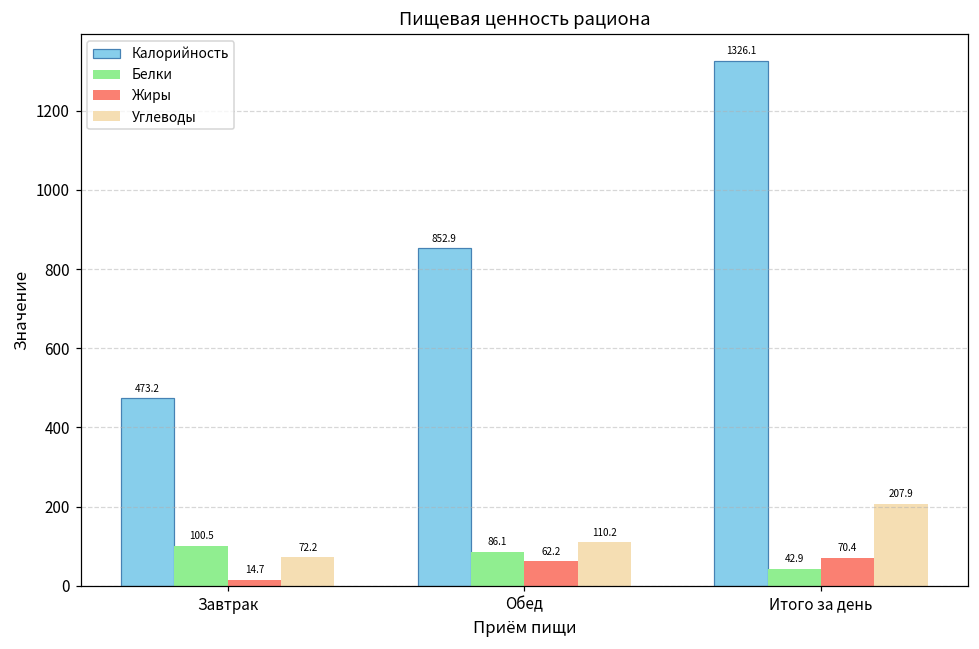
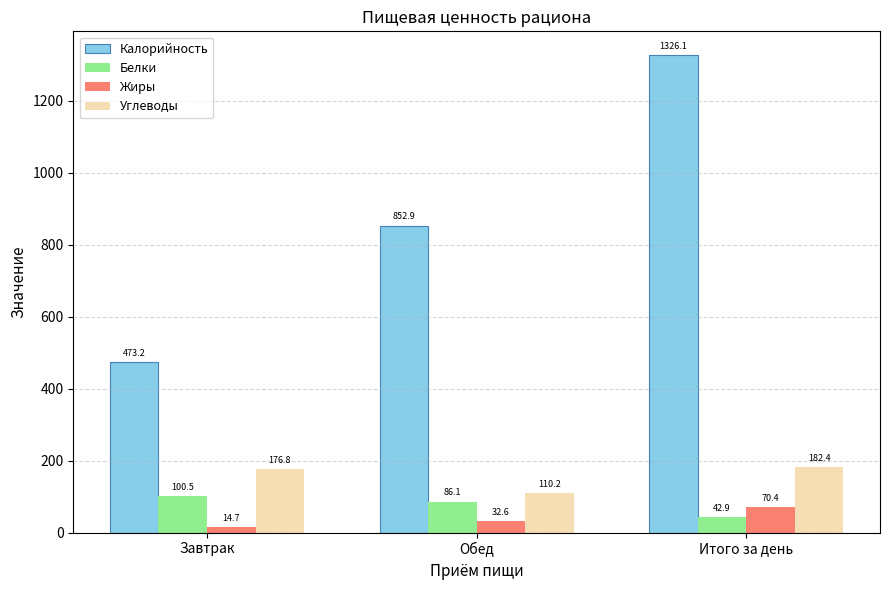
Углеводы, Завтрак: 72.2 -> 176.8
Жиры, Обед: 62.2 -> 32.6
Углеводы, Итого за день: 207.9 -> 182.4
